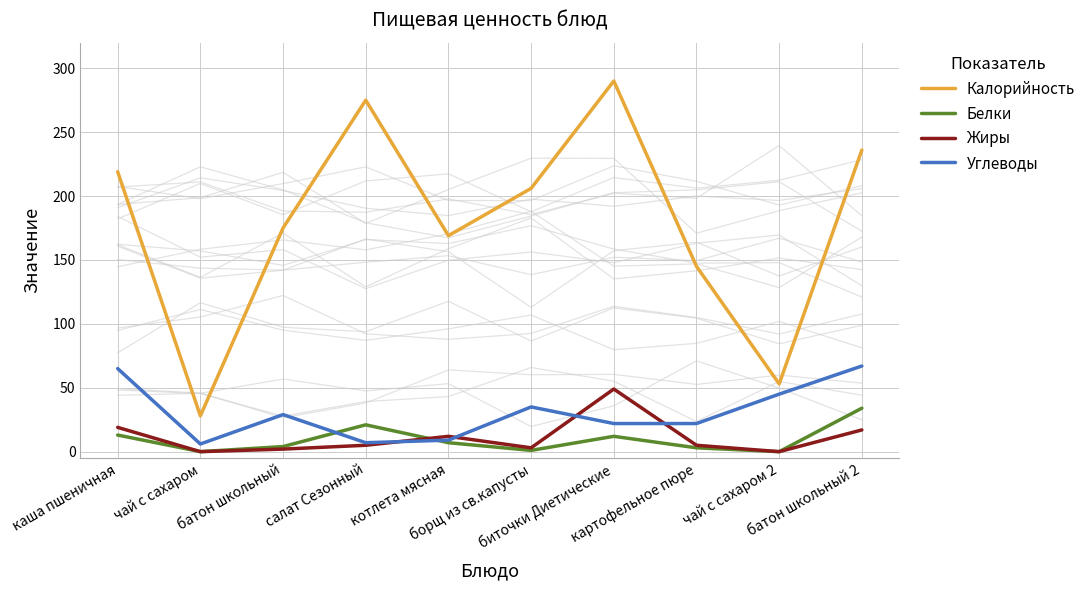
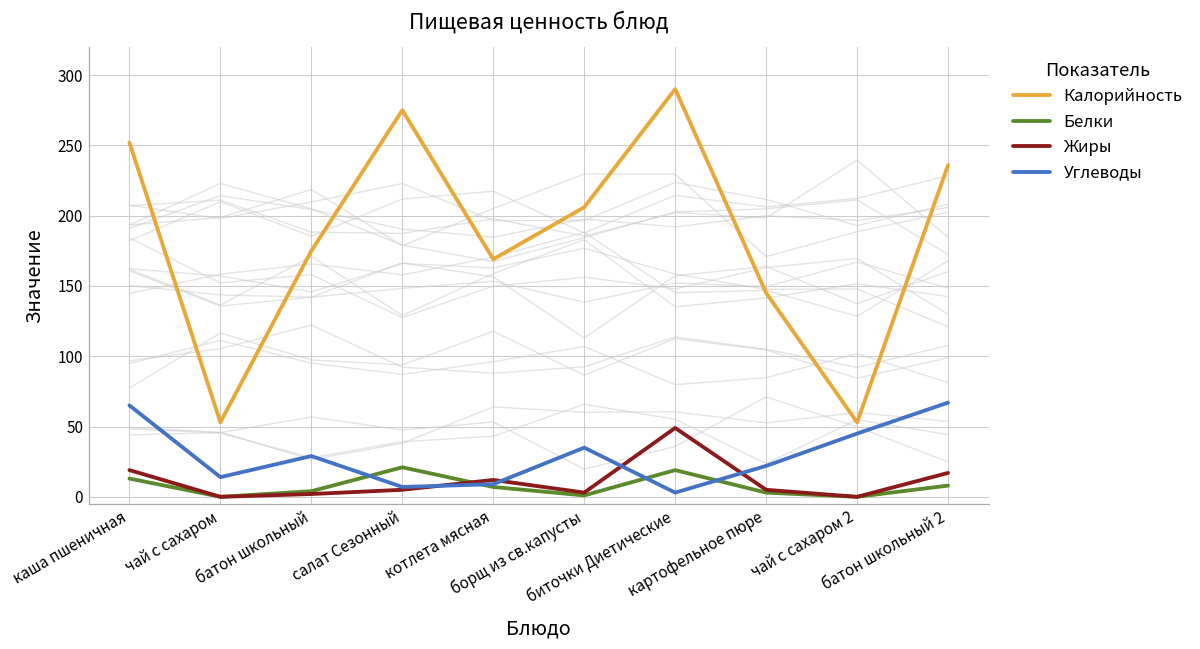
Калорийность, каша пшеничная: 219 -> 252
Калорийность, чай с сахаром: 28 -> 53
Углеводы, чай с сахаром: 6 -> 14
Белки, биточки Диетические: 12 -> 19
Углеводы, биточки Диетические: 22 -> 3
Белки, батон школьный 2: 34 -> 8
